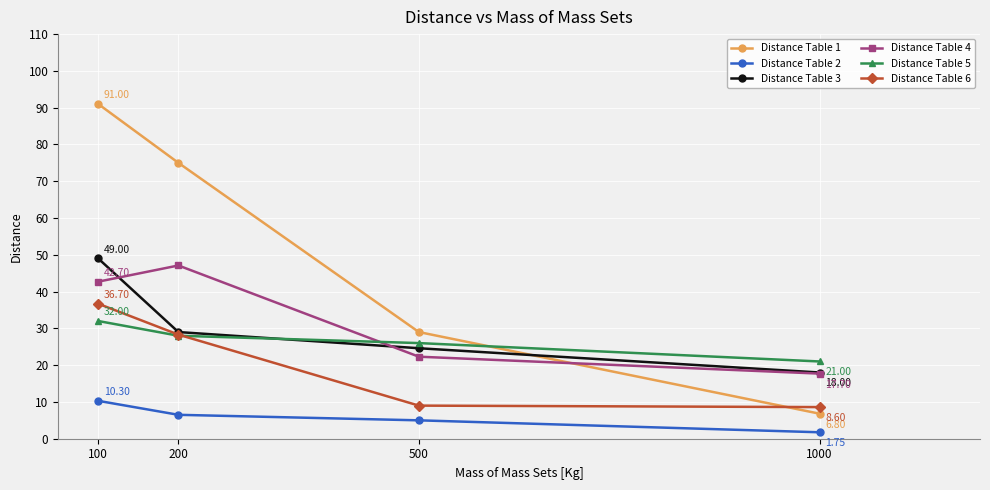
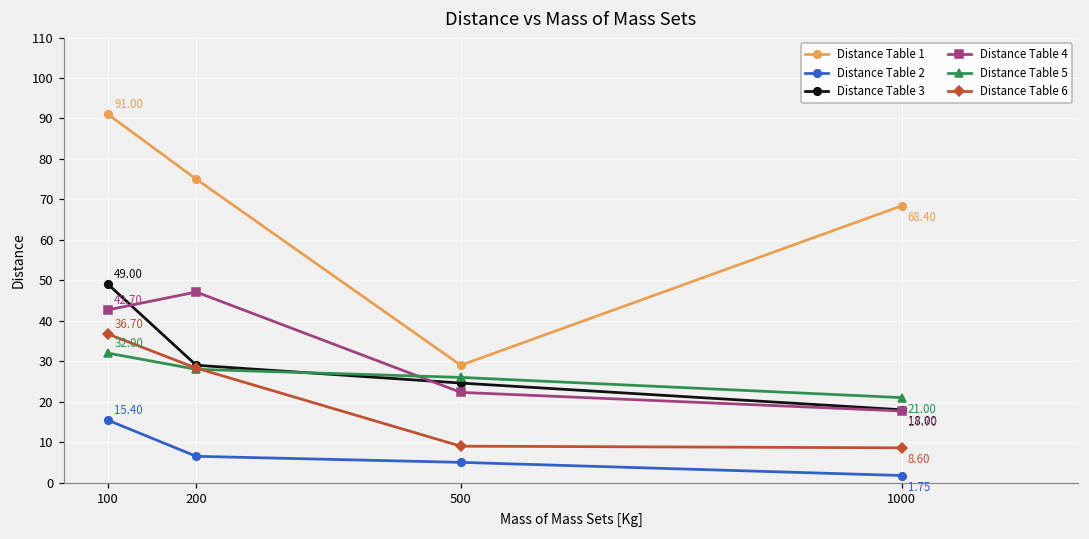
Distance Table 2, 100: 10.30 -> 15.40
Distance Table 1, 1000: 6.80 -> 68.40
